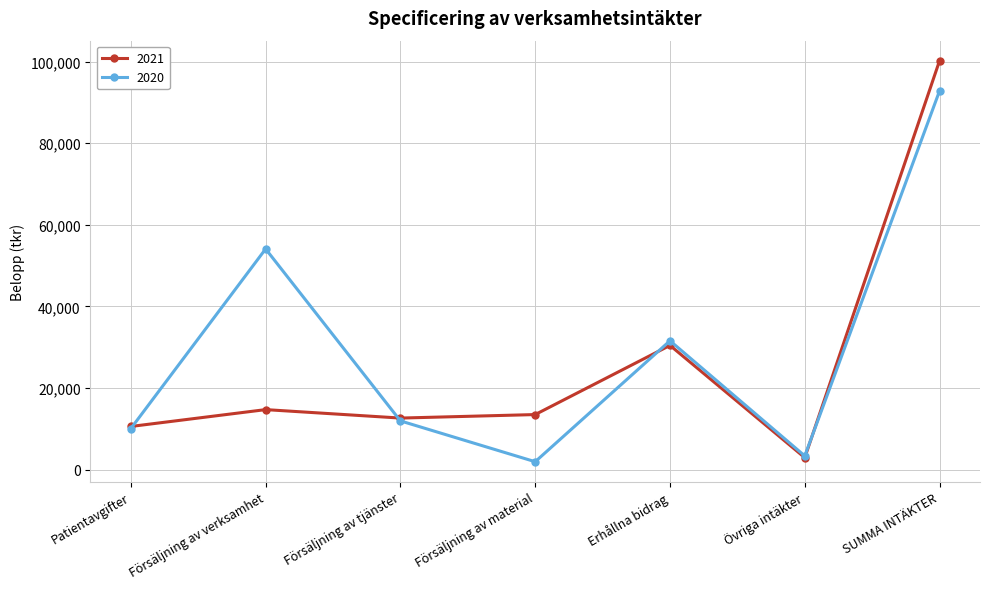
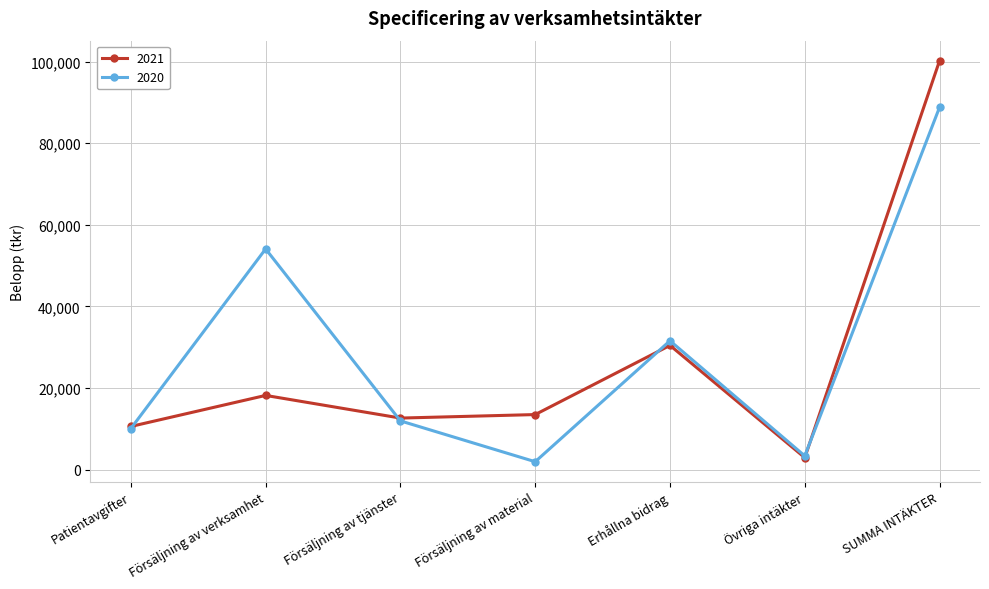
2021, Försäljning av verksamhet: 15,000 -> 18,000
2020, SUMMA INTÄKTER: 93,000 -> 89,000
